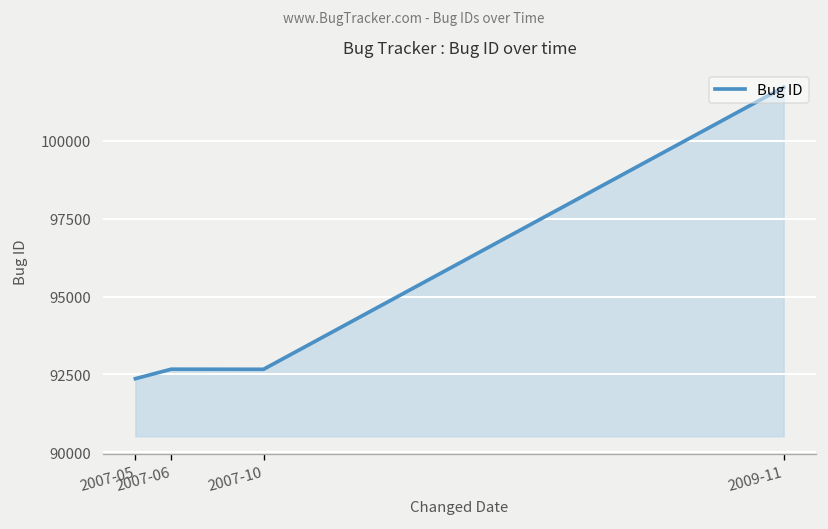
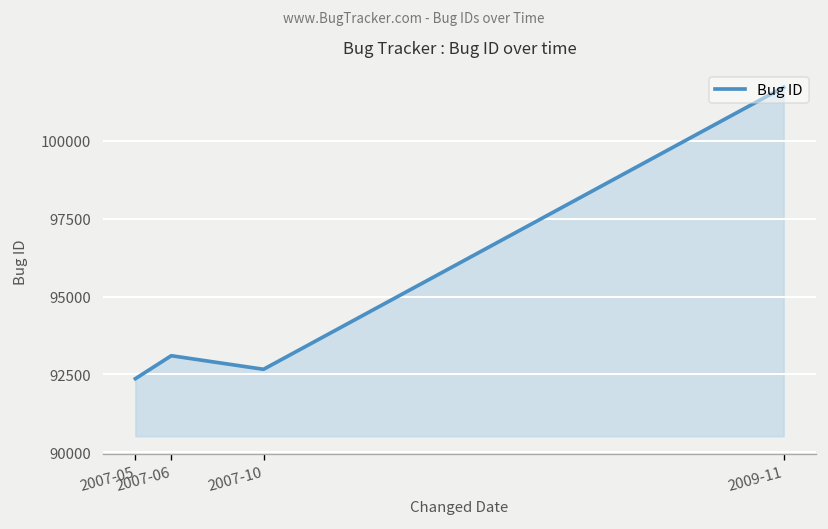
2007-06: 92700 -> 93100
